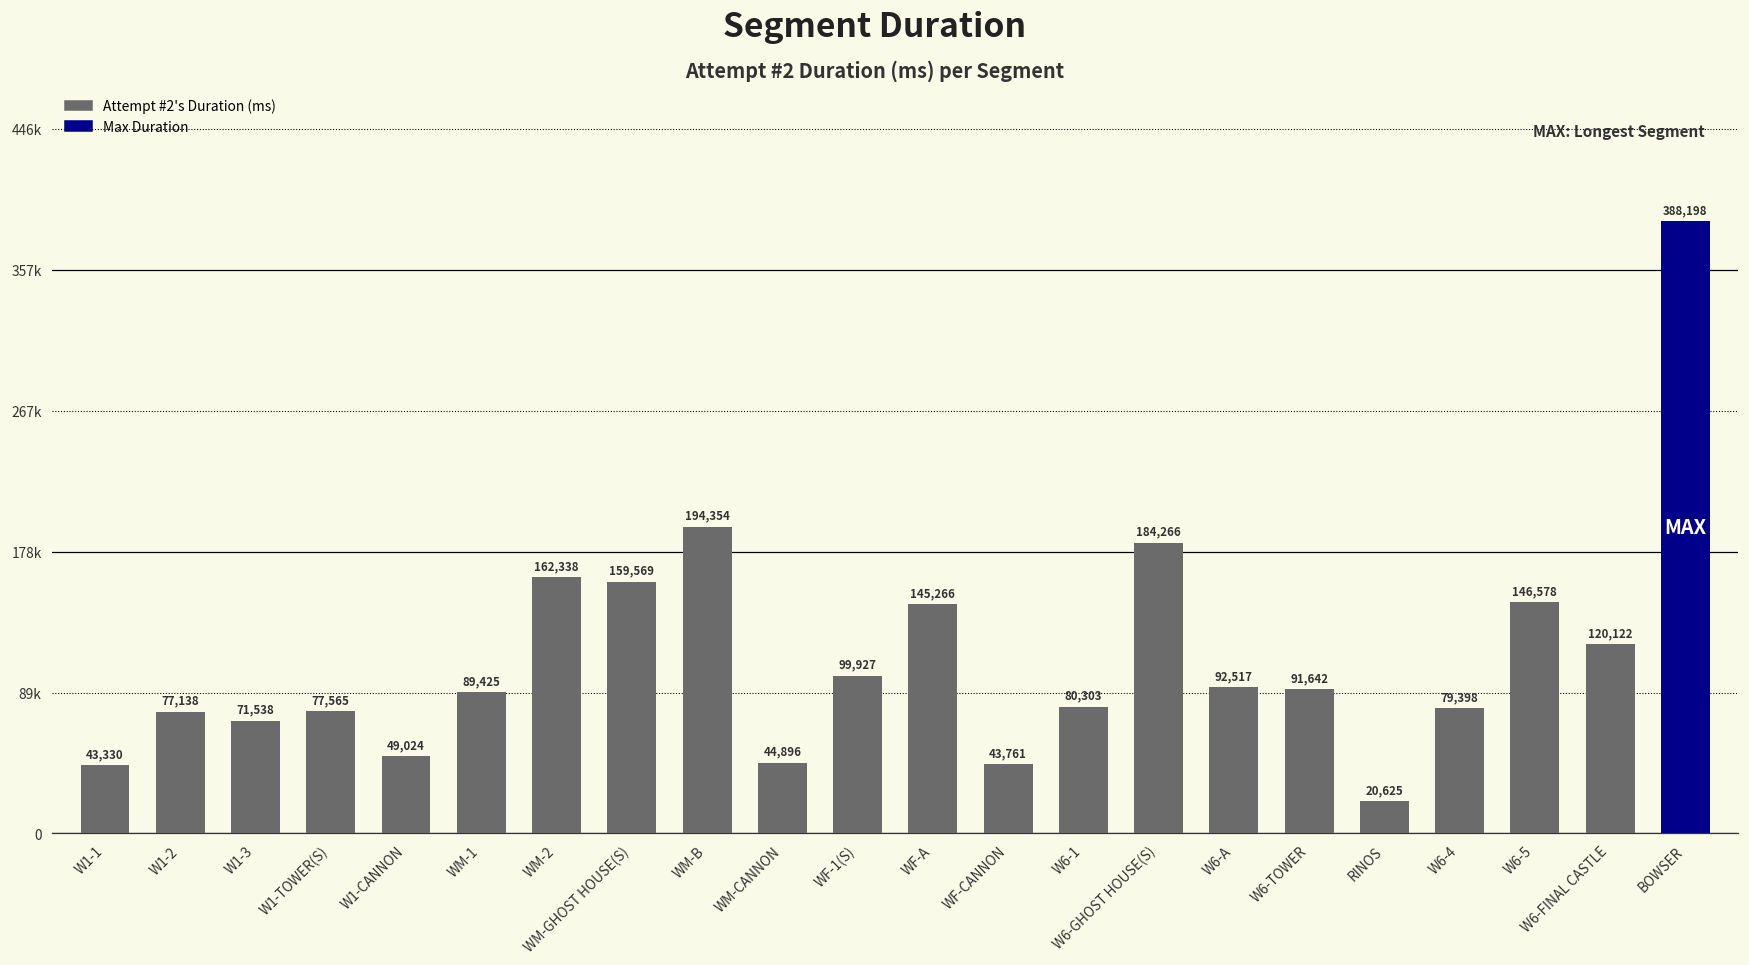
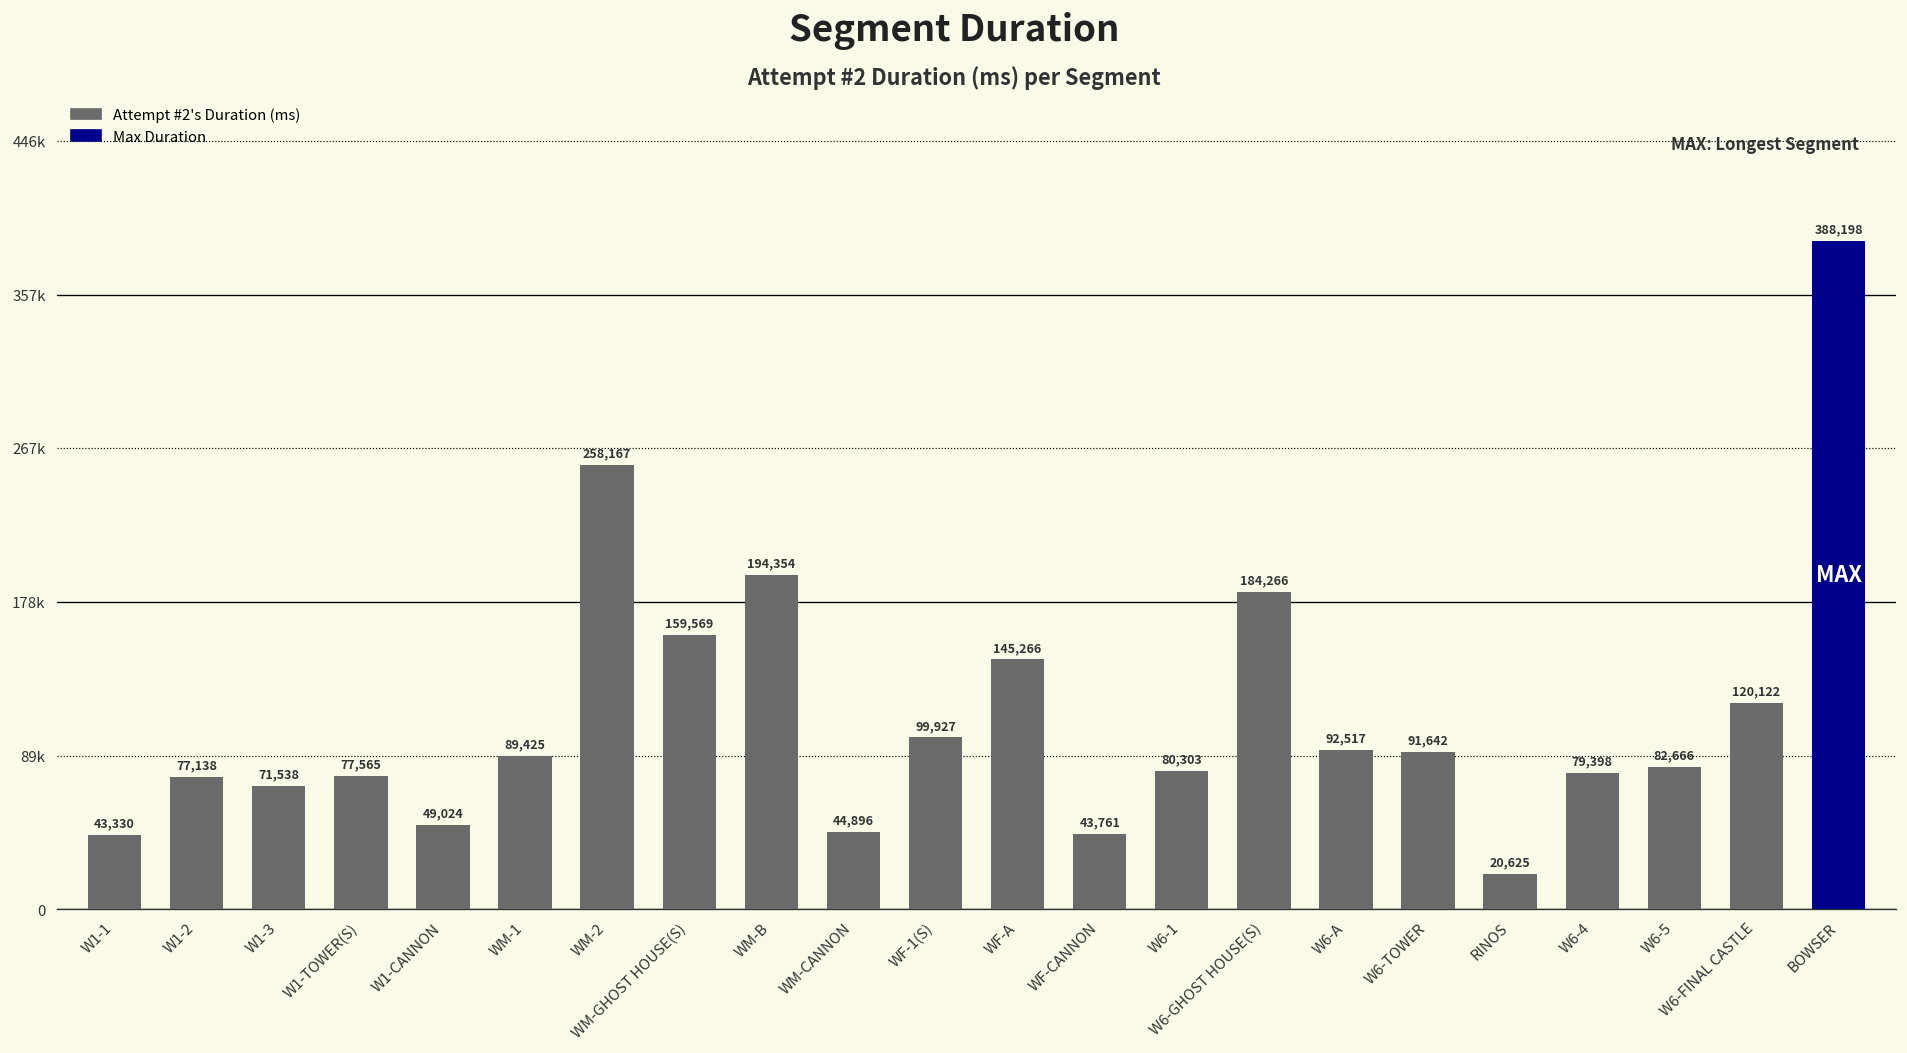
WM-2: 162,338 -> 258,167
W6-5: 146,578 -> 82,666
